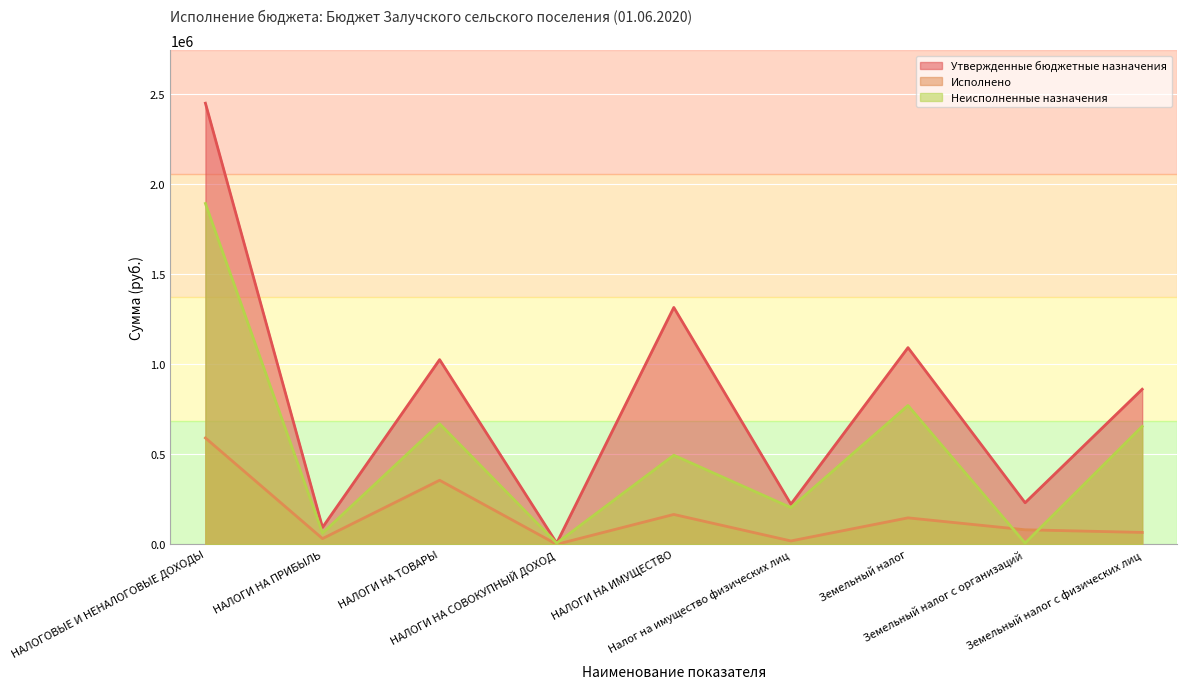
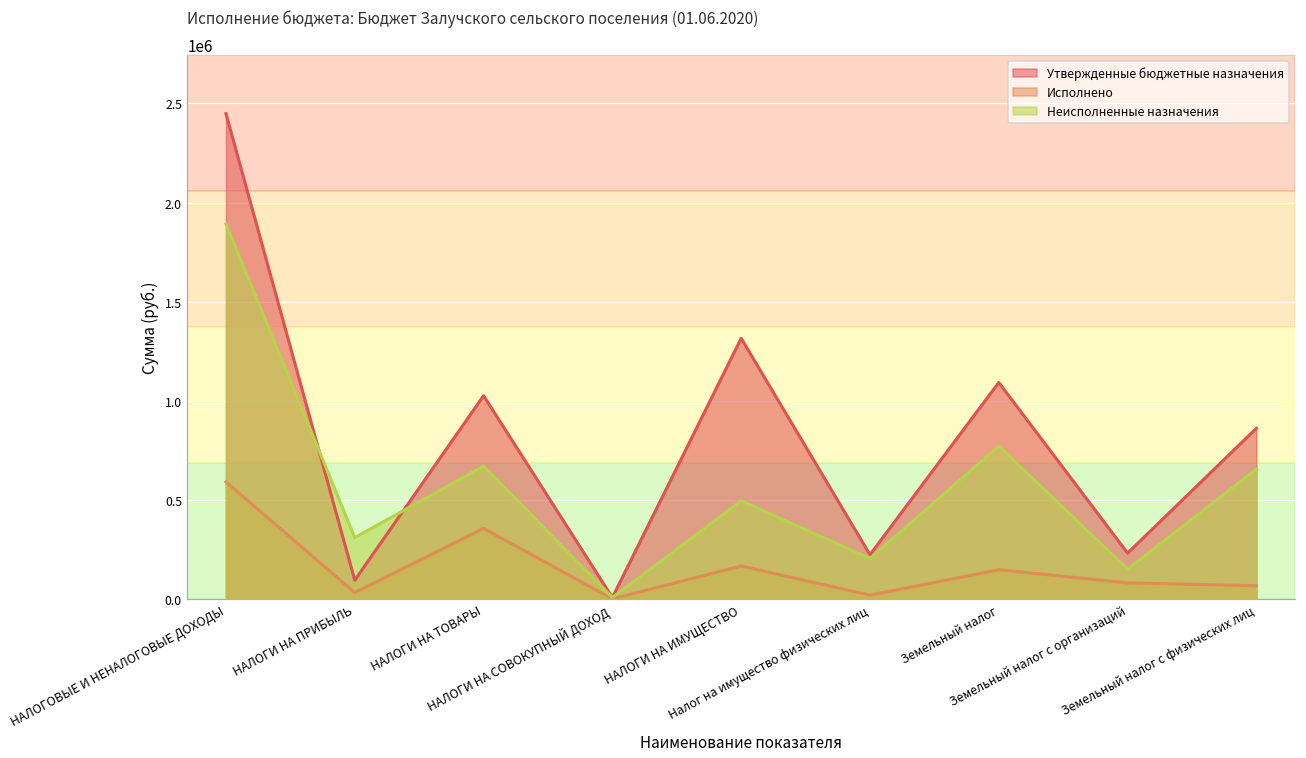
Неисполненные назначения, НАЛОГИ НА ПРИБЫЛЬ: 60000 -> 310000
Неисполненные назначения, Земельный налог с организаций: 10000 -> 150000
